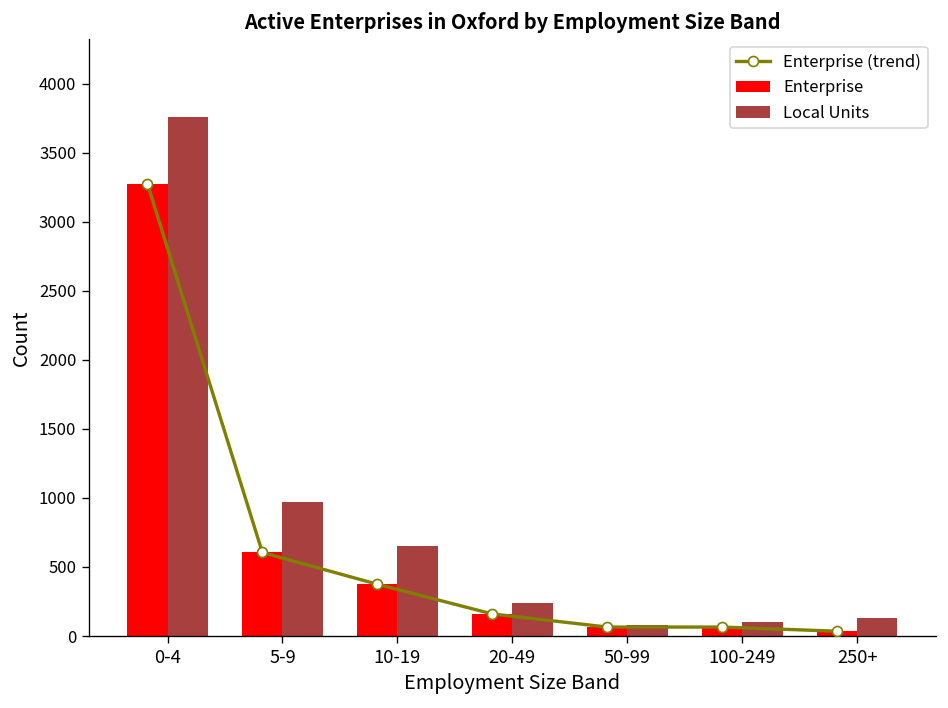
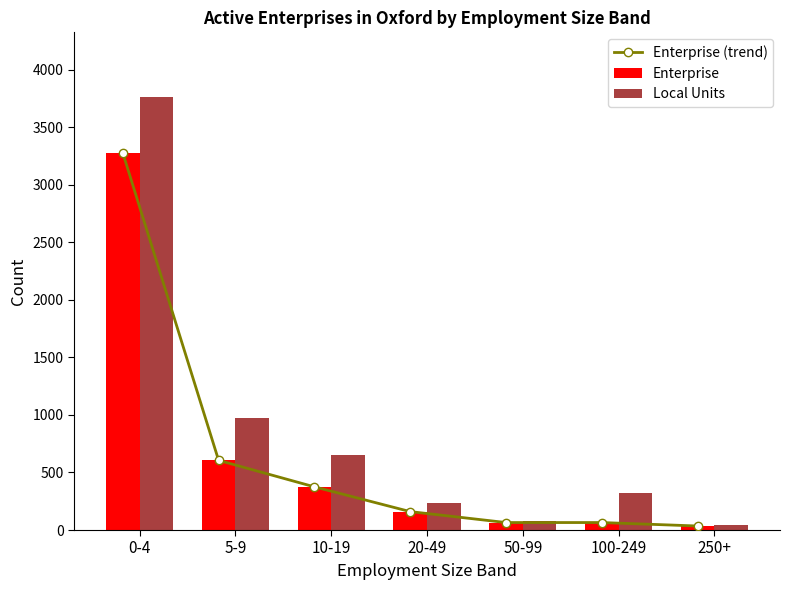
Local Units, 100-249: 100 -> 320
Local Units, 250+: 130 -> 50
